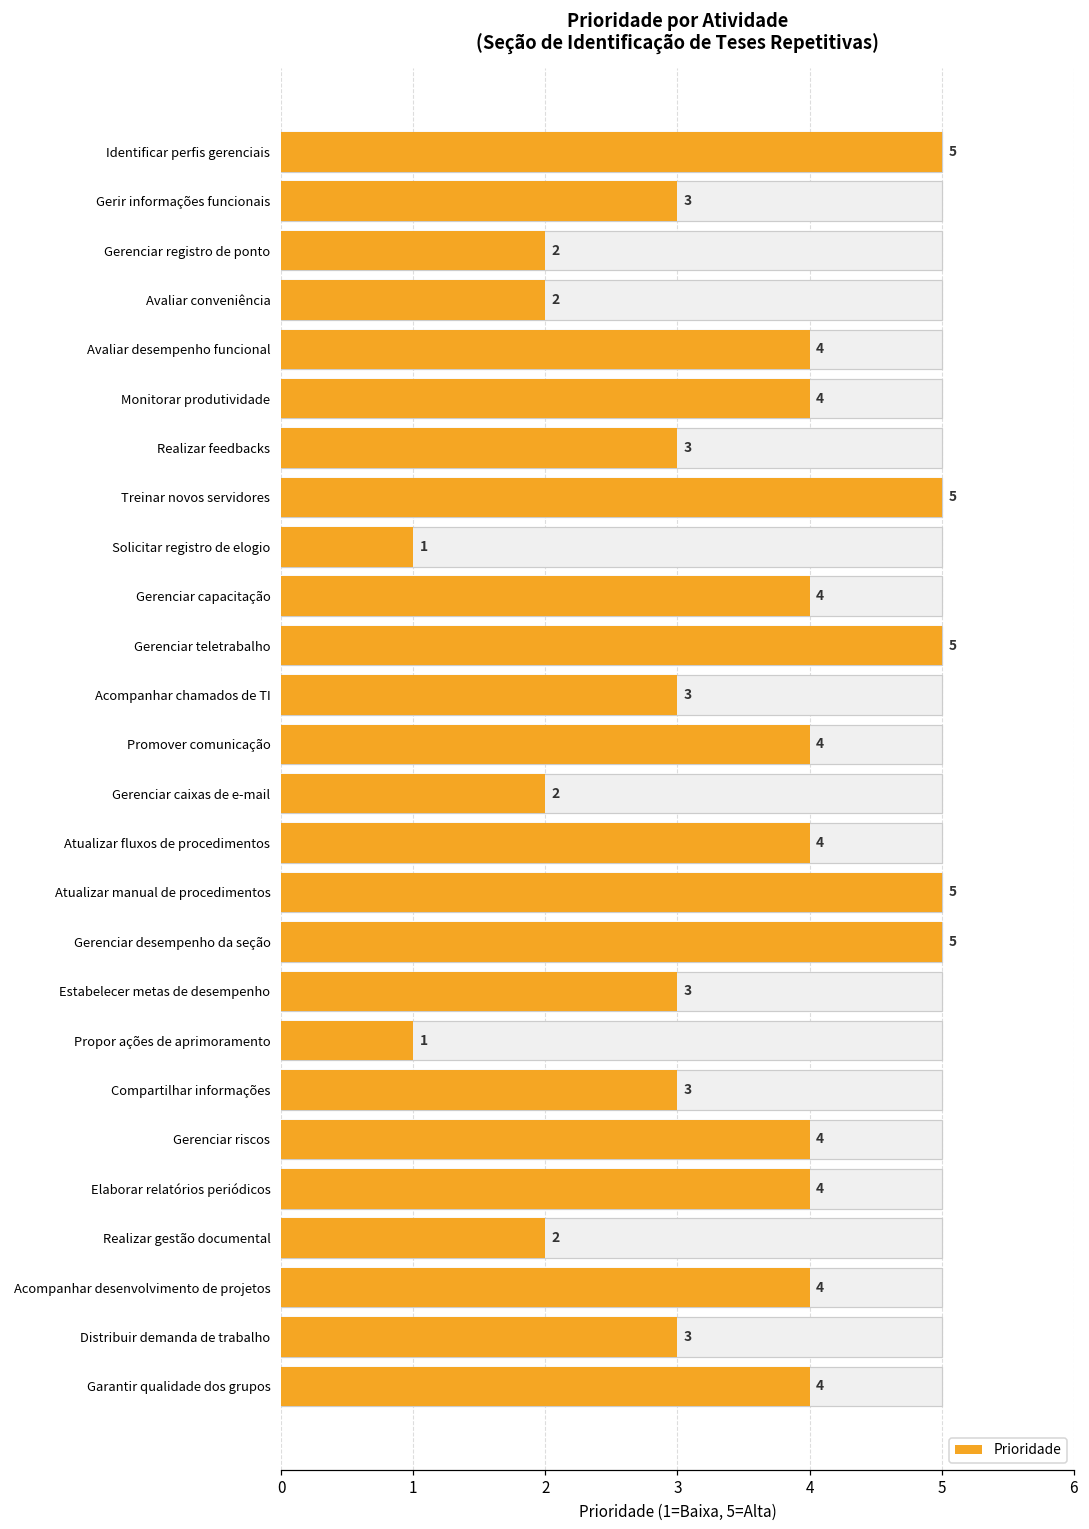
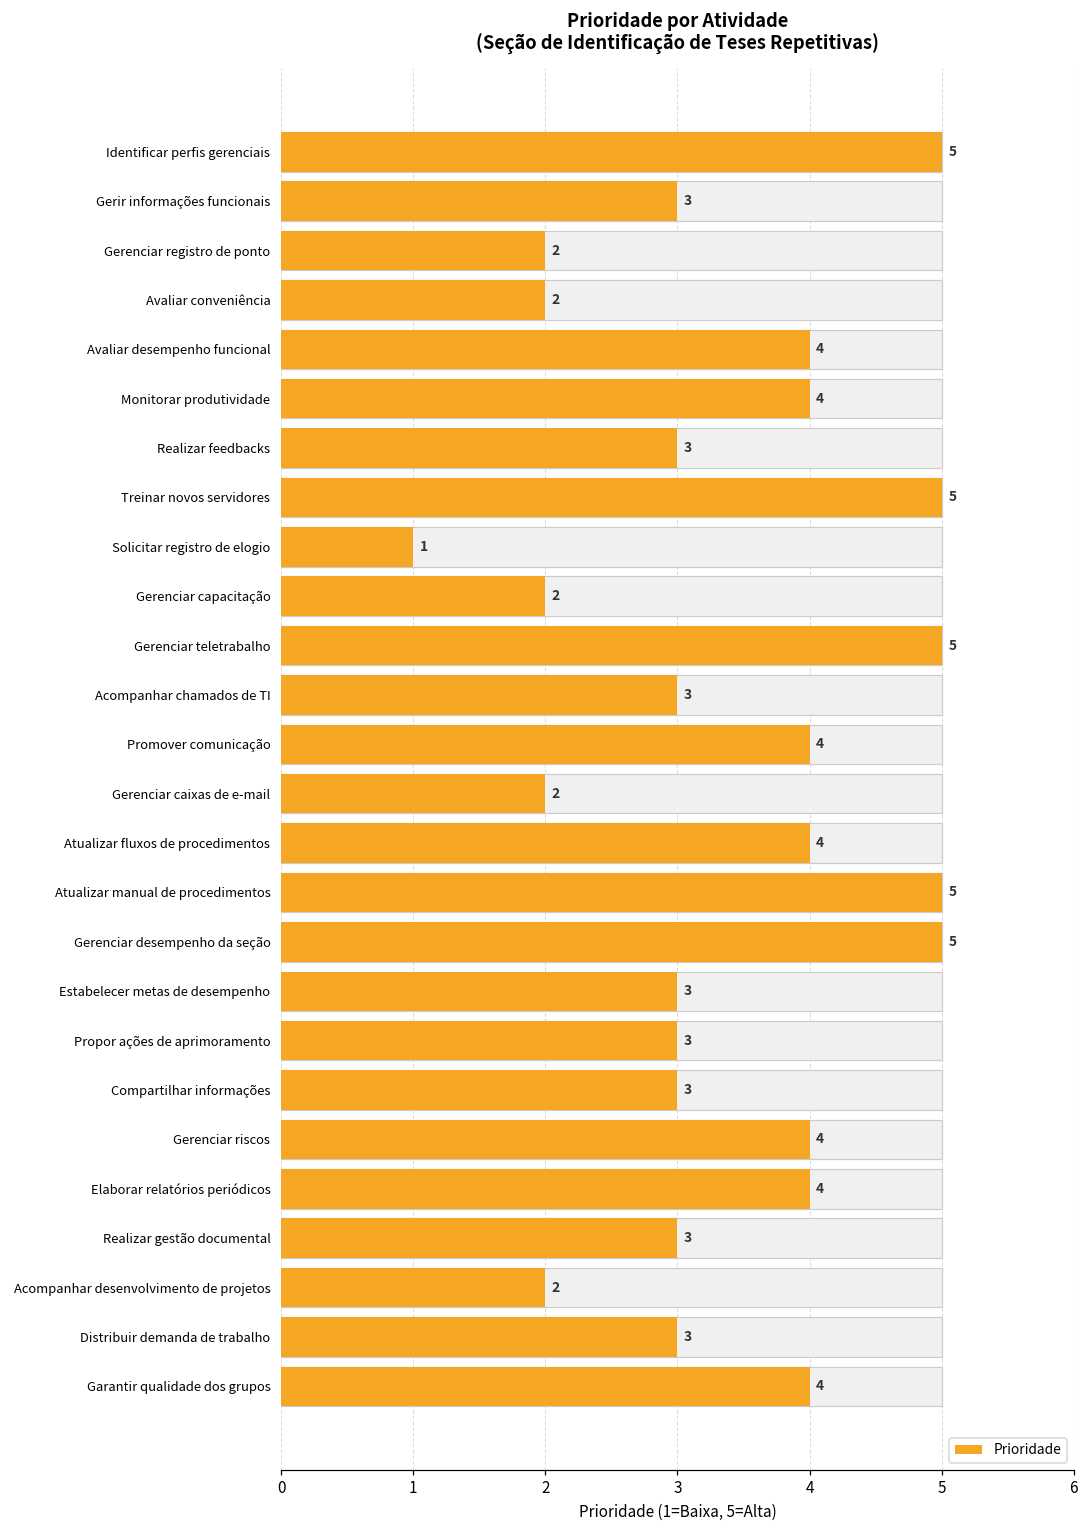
Prioridade, Gerenciar capacitação: 4 -> 2
Prioridade, Propor ações de aprimoramento: 1 -> 3
Prioridade, Realizar gestão documental: 2 -> 3
Prioridade, Acompanhar desenvolvimento de projetos: 4 -> 2
